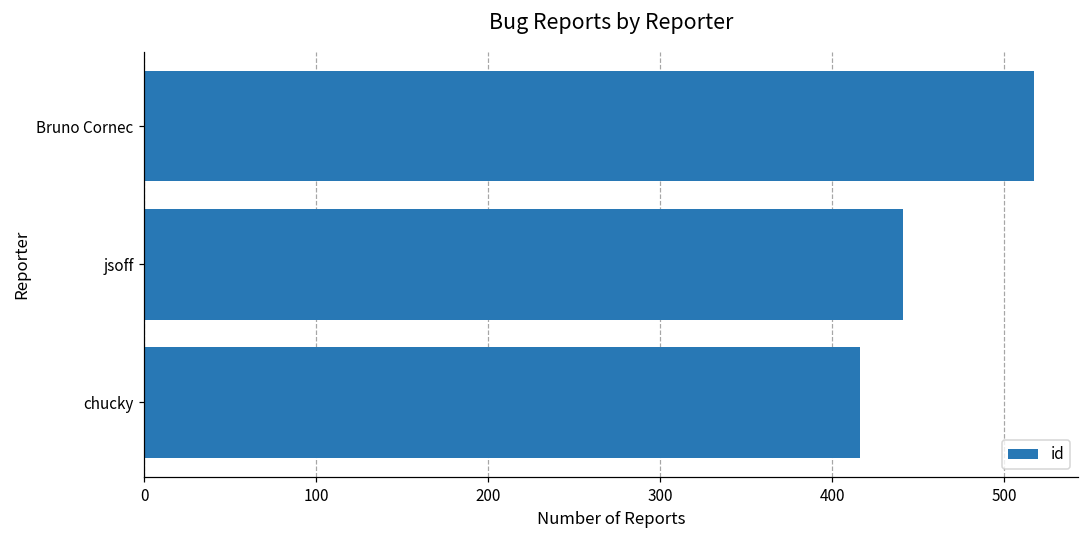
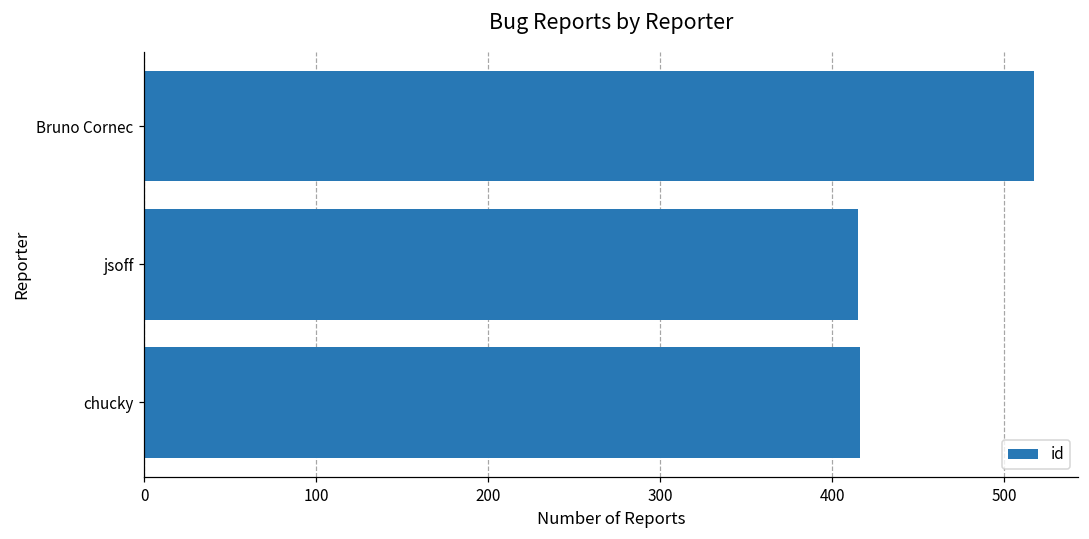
jsoff: 441 -> 415
